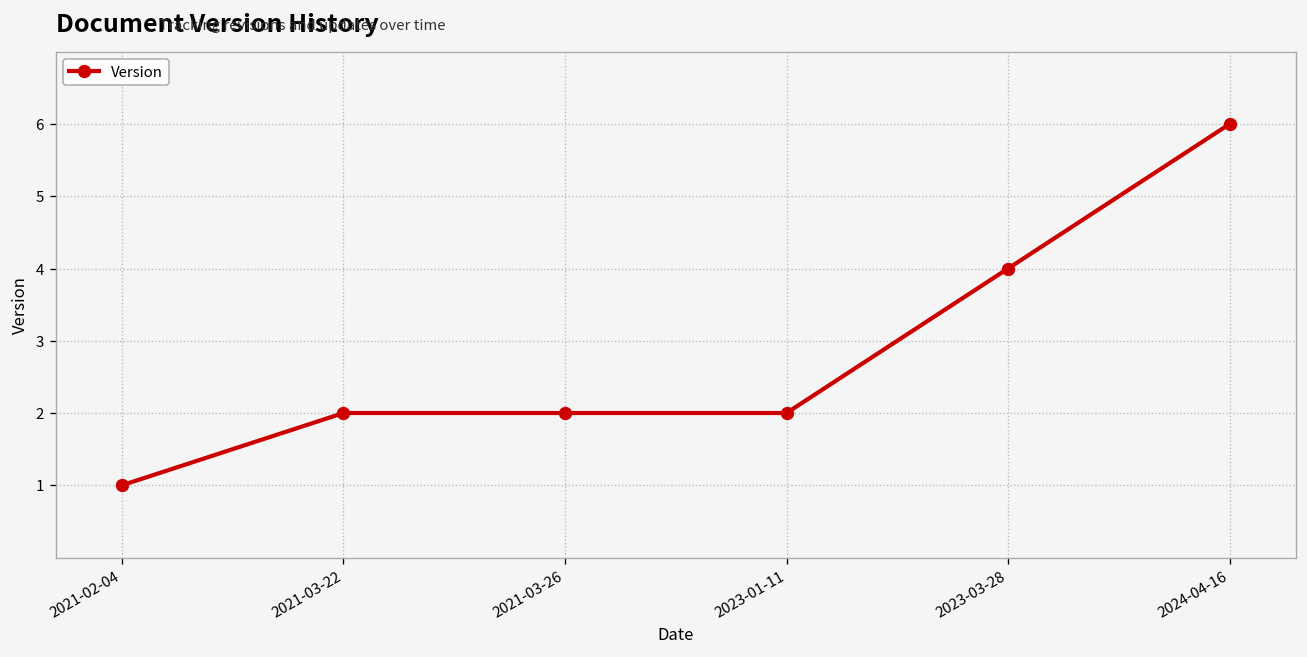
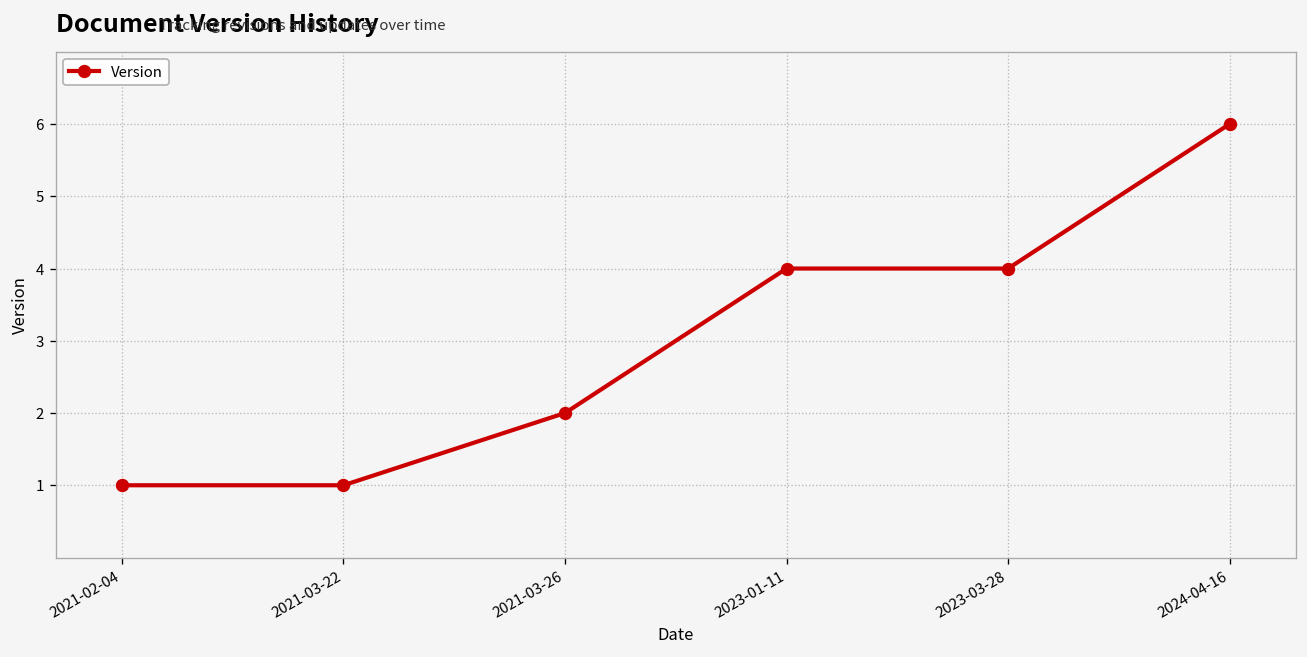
2021-03-22: 2 -> 1
2023-01-11: 2 -> 4
